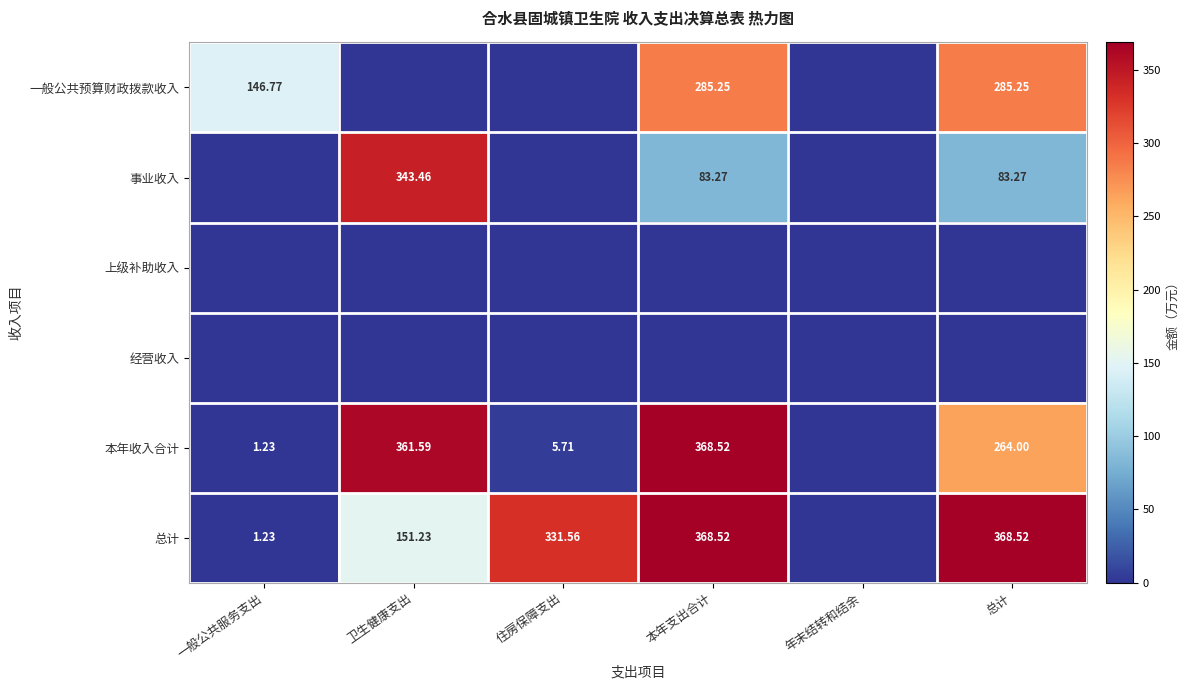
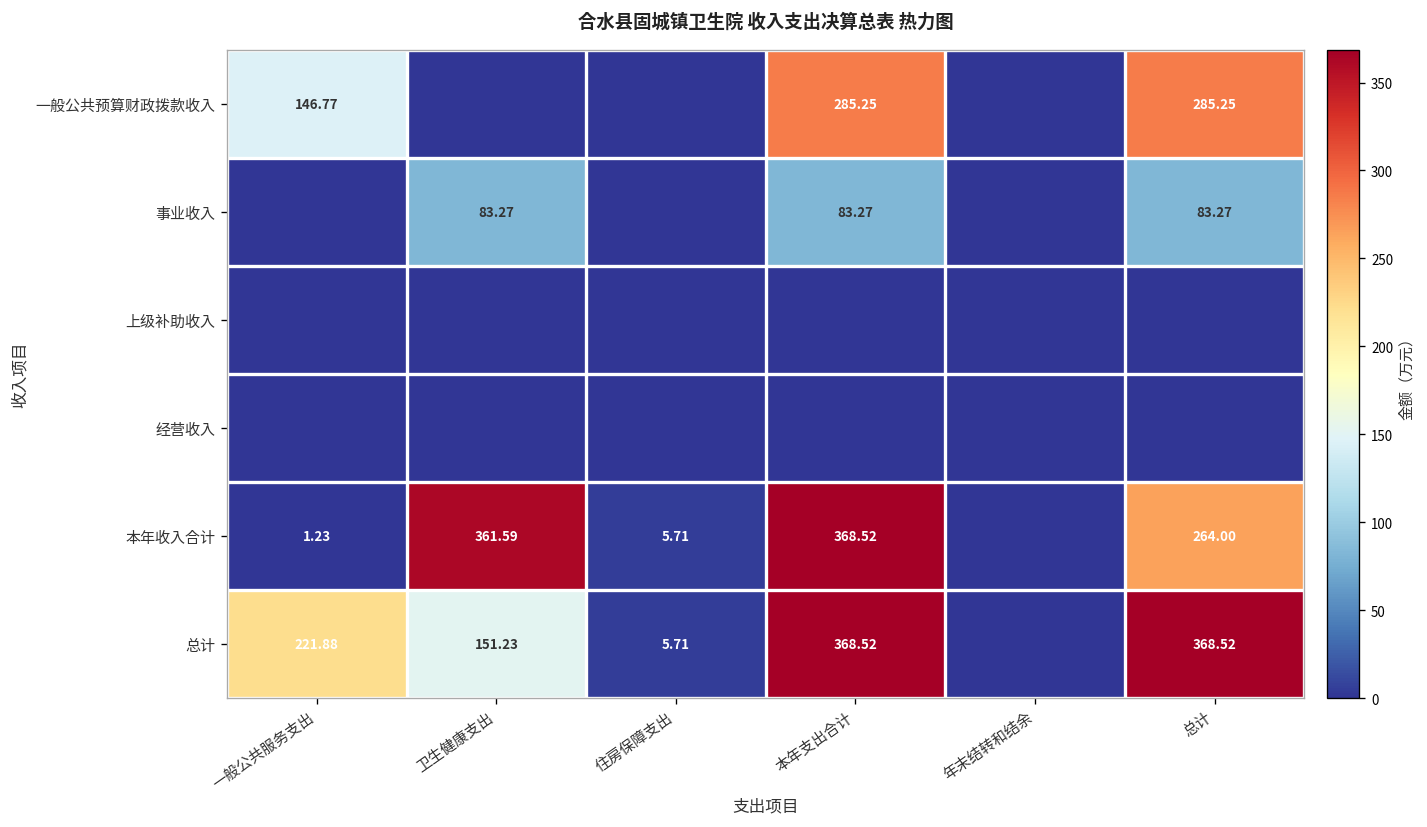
事业收入, 卫生健康支出: 343.46 -> 83.27
总计, 一般公共服务支出: 1.23 -> 221.88
总计, 住房保障支出: 331.56 -> 5.71
